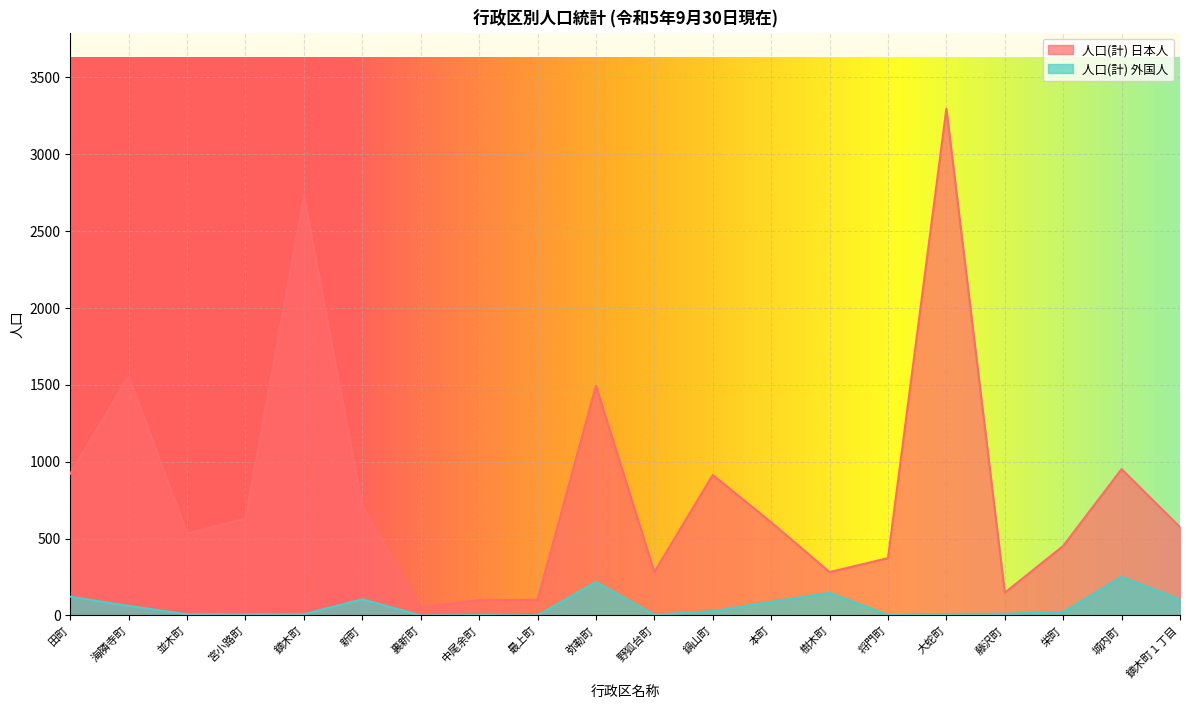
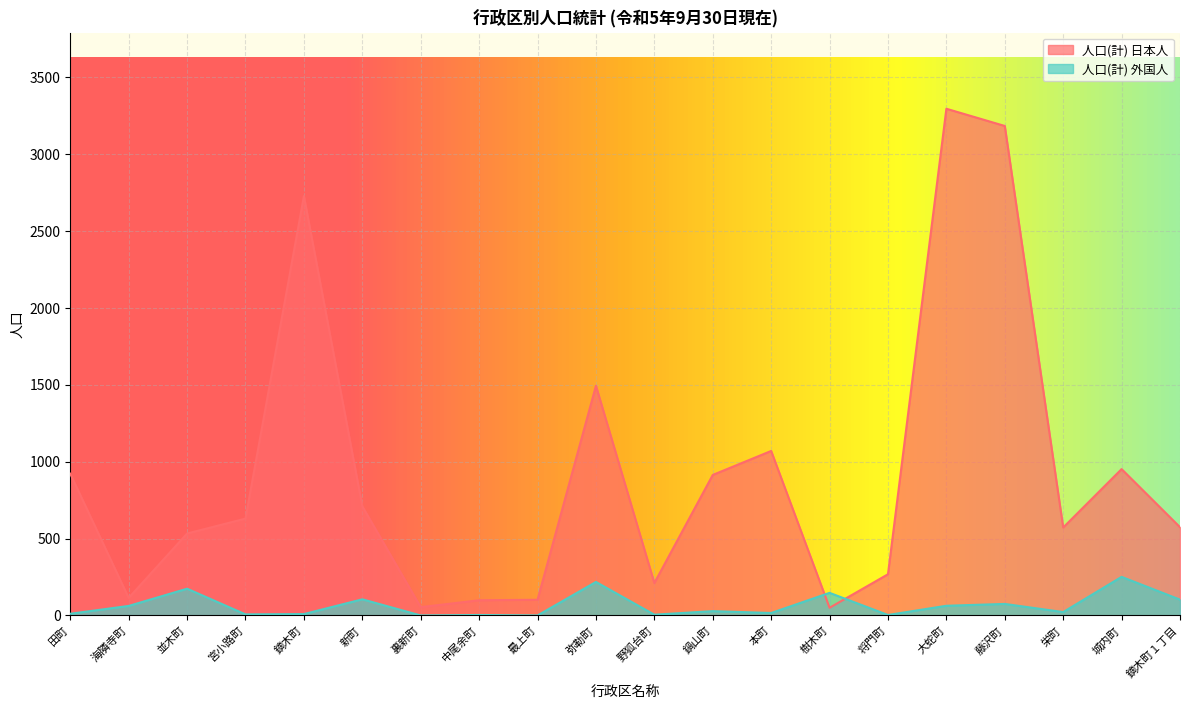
人口(計) 外国人, 田町: 120 -> 10
人口(計) 日本人, 海隣寺町: 1560 -> 110
人口(計) 外国人, 並木町: 10 -> 170
人口(計) 日本人, 野狐台町: 280 -> 210
人口(計) 日本人, 本町: 610 -> 1070
人口(計) 外国人, 本町: 90 -> 20
人口(計) 日本人, 樹木町: 280 -> 50
人口(計) 日本人, 将門町: 370 -> 270
人口(計) 外国人, 大蛇町: 10 -> 60
人口(計) 日本人, 藤沢町: 150 -> 3180
人口(計) 外国人, 藤沢町: 10 -> 80
人口(計) 日本人, 栄町: 450 -> 570
